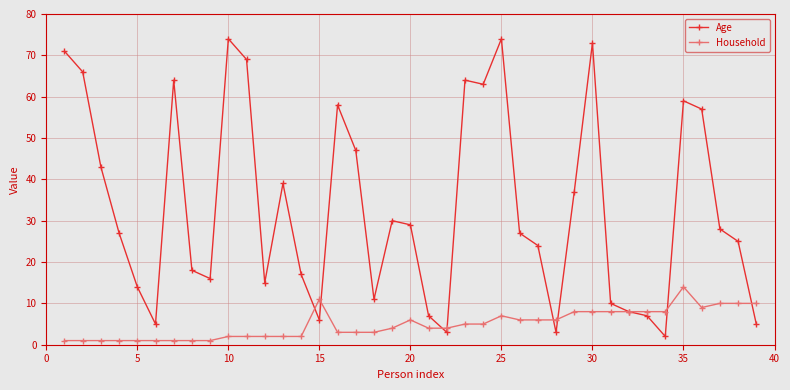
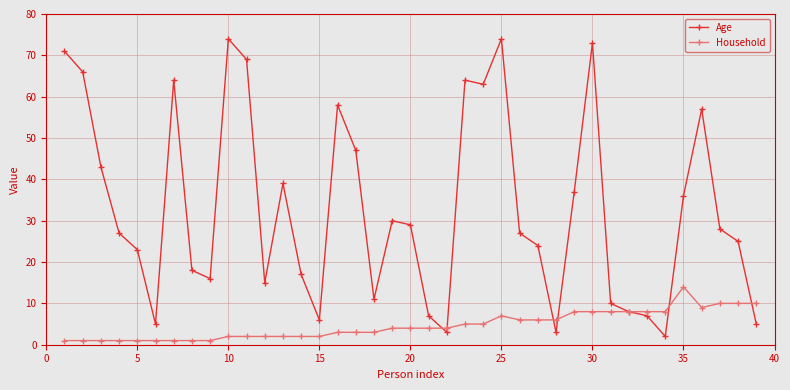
Age, 5: 14 -> 23
Household, 15: 11 -> 2
Household, 20: 6 -> 4
Age, 35: 59 -> 36
